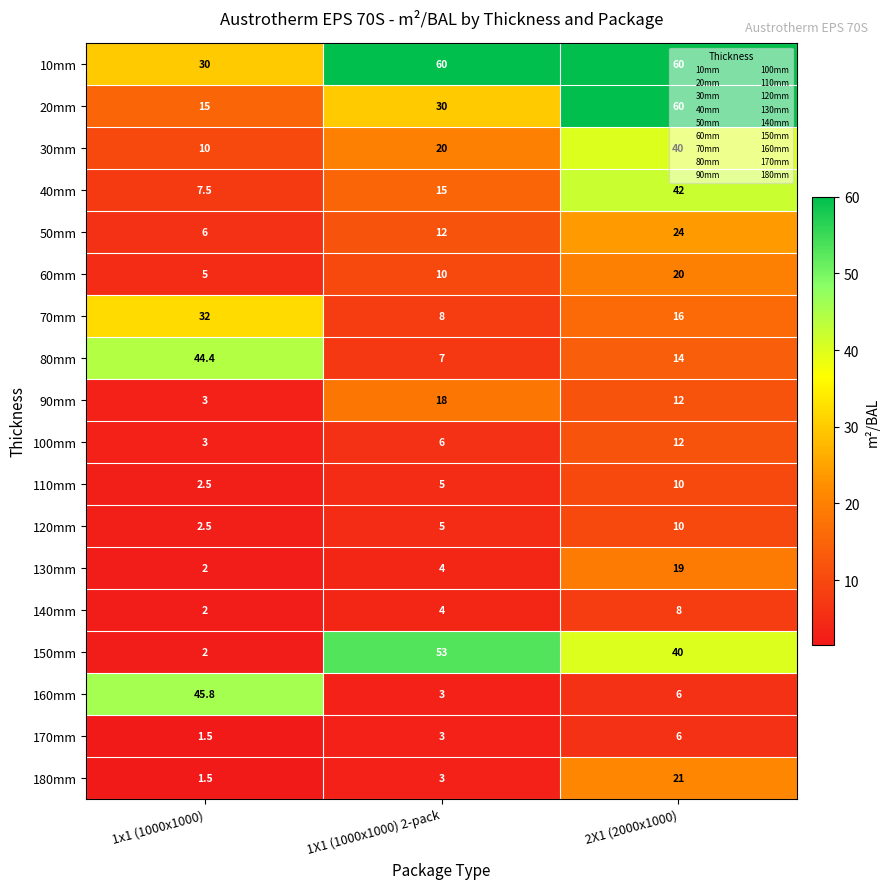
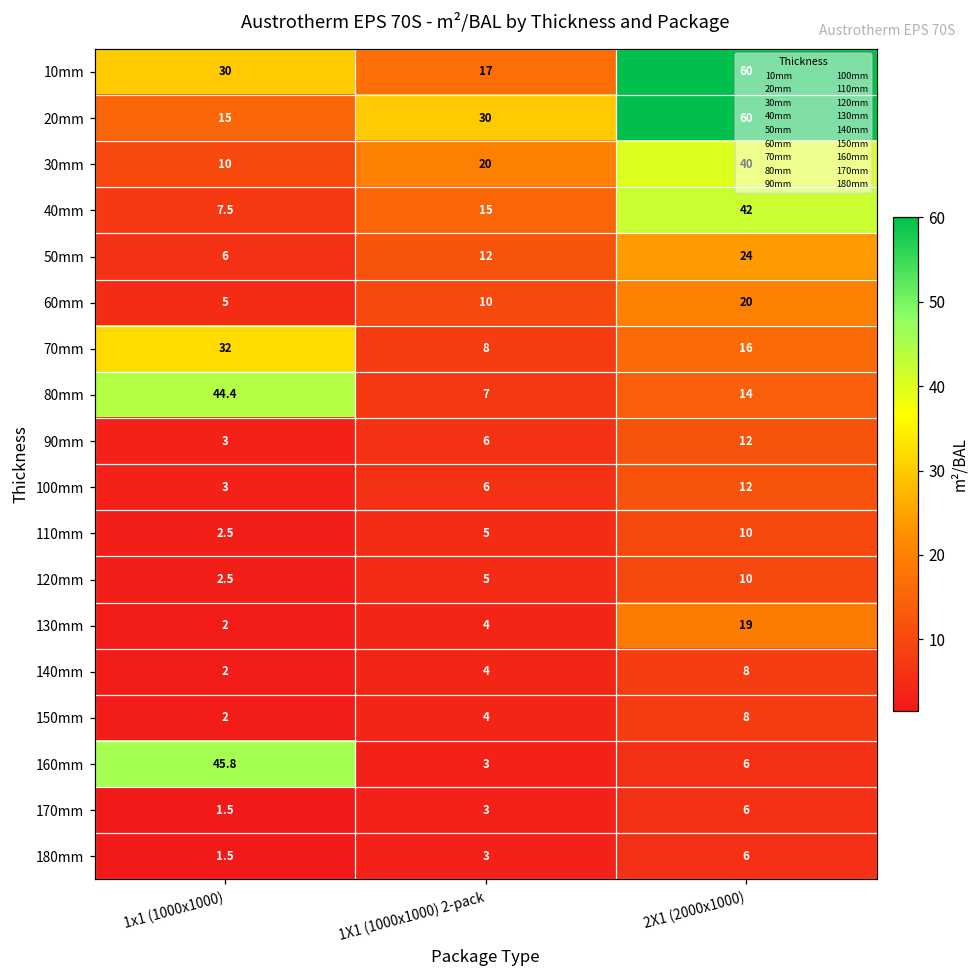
10mm, 1X1 (1000x1000) 2-pack: 60 -> 17
90mm, 1X1 (1000x1000) 2-pack: 18 -> 6
150mm, 1X1 (1000x1000) 2-pack: 53 -> 4
150mm, 2X1 (2000x1000): 40 -> 8
180mm, 2X1 (2000x1000): 21 -> 6
